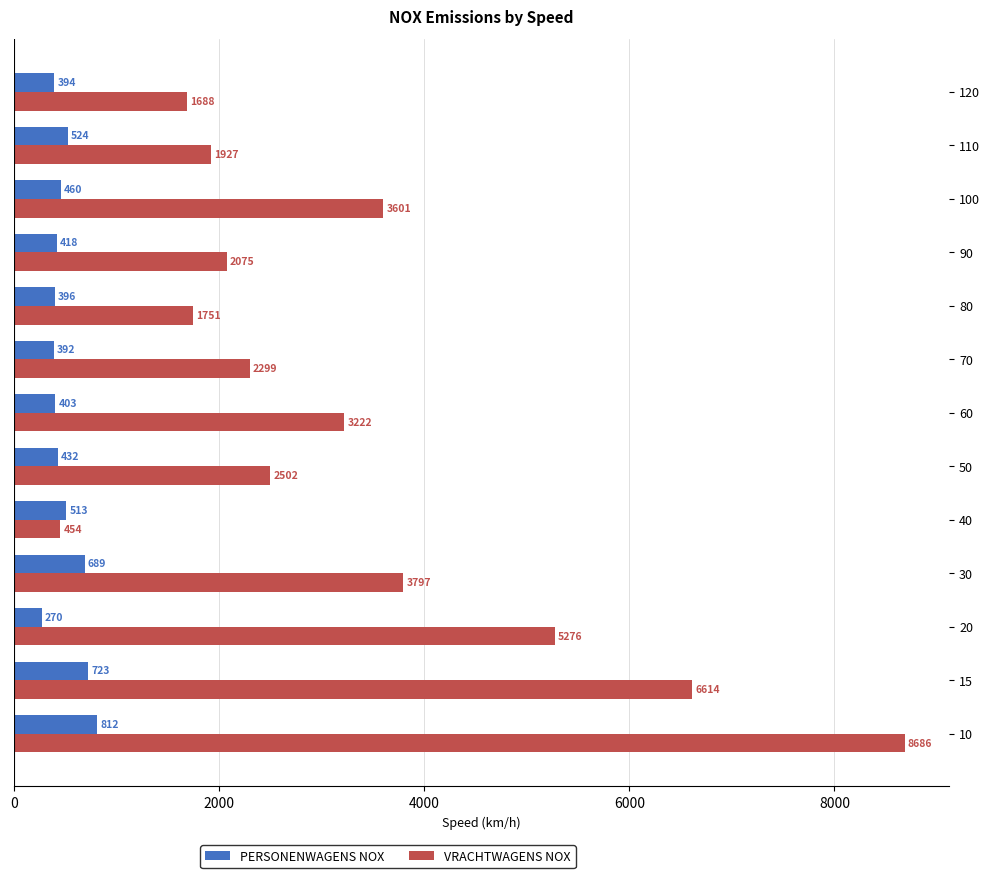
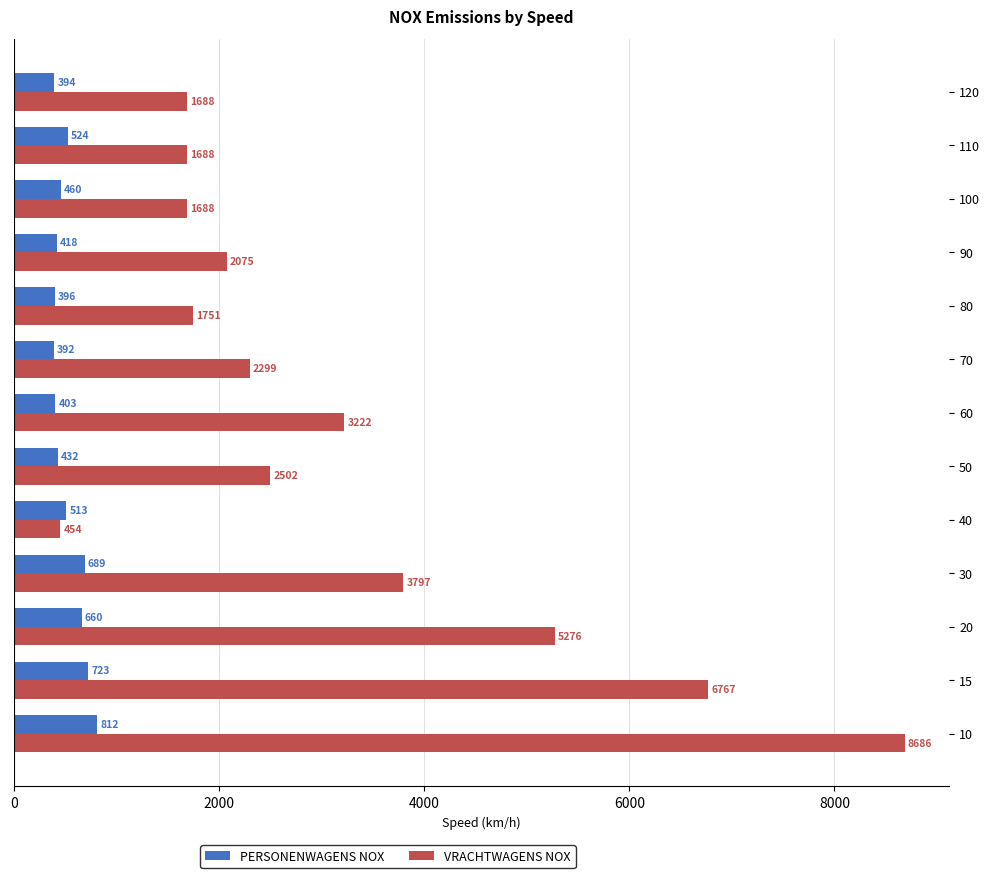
VRACHTWAGENS NOX, 110: 1927 -> 1688
VRACHTWAGENS NOX, 100: 3601 -> 1688
PERSONENWAGENS NOX, 20: 270 -> 660
VRACHTWAGENS NOX, 15: 6614 -> 6767
